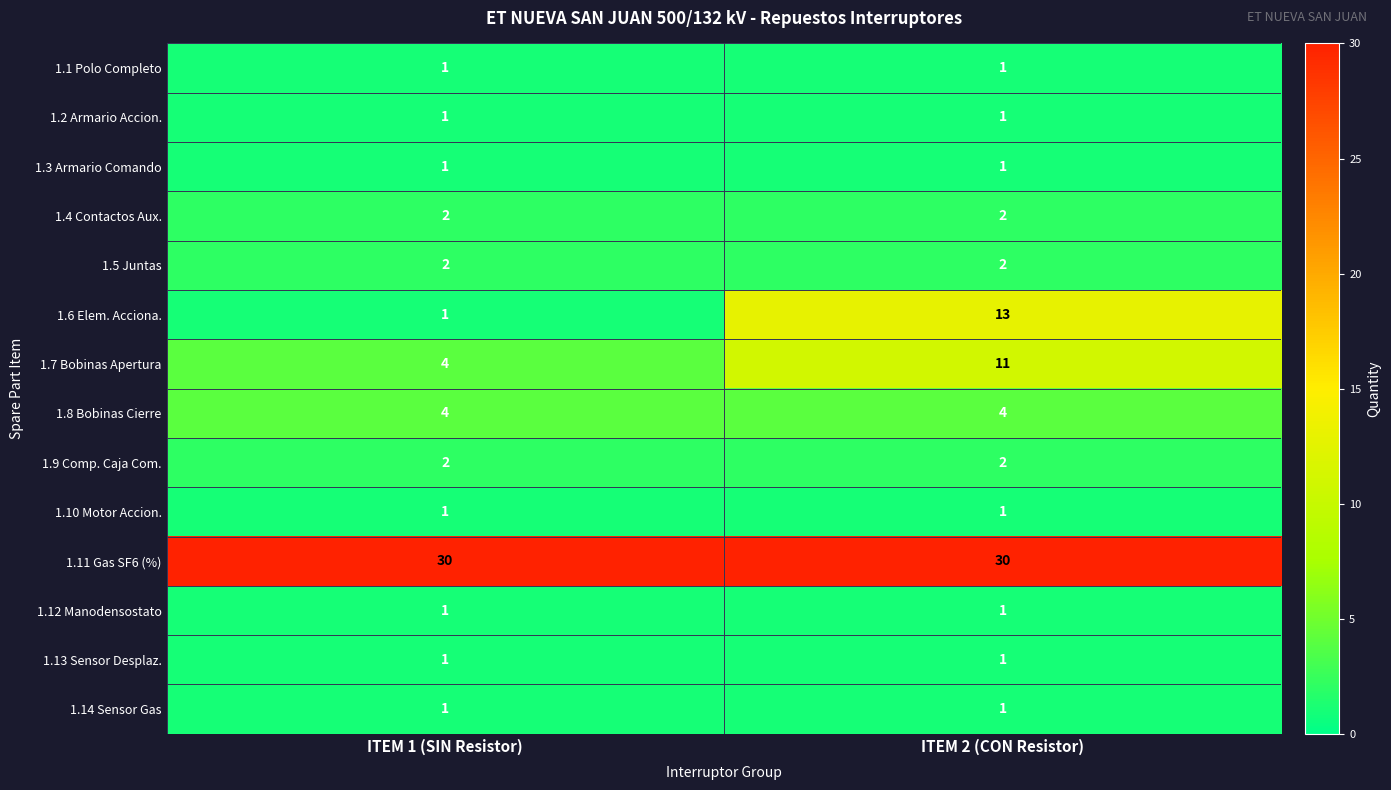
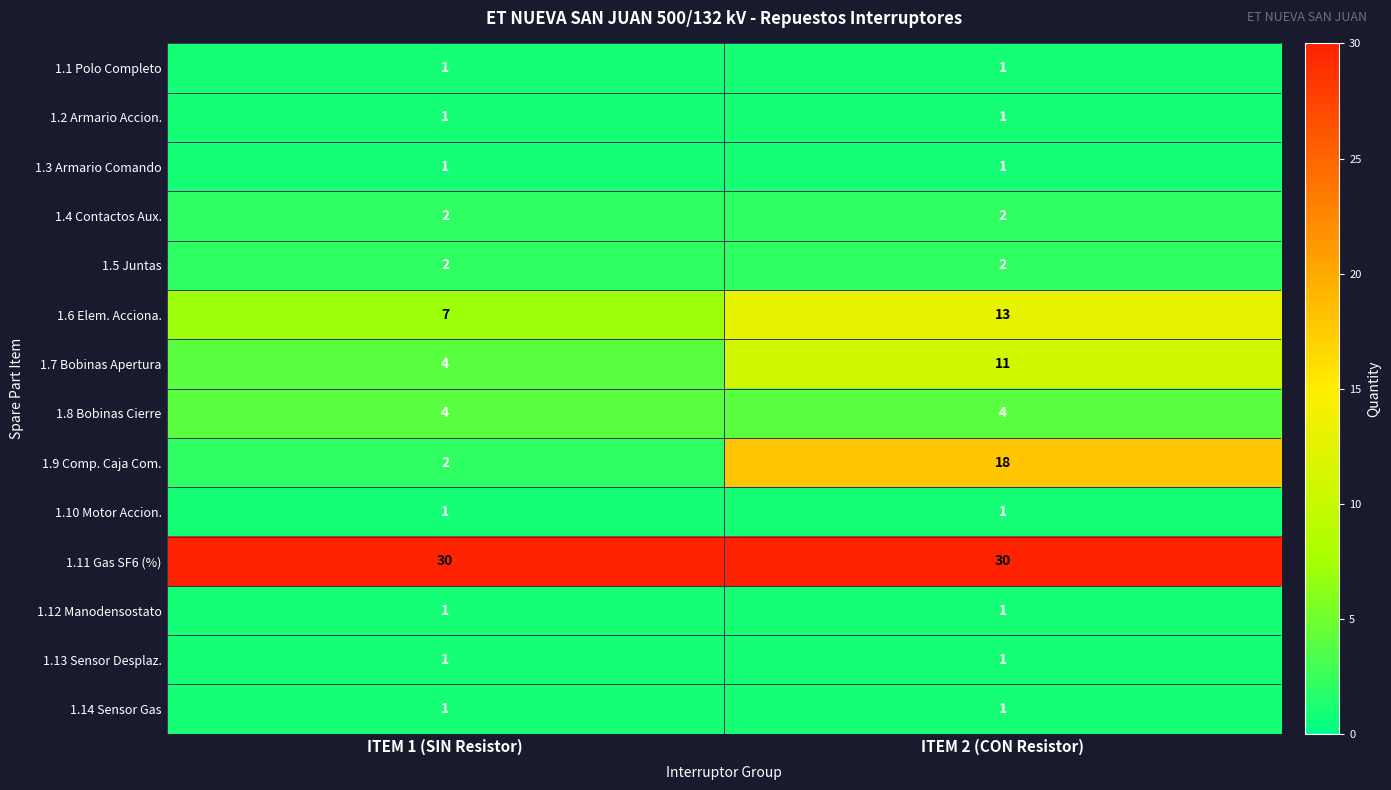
1.6 Elem. Acciona., ITEM 1 (SIN Resistor): 1 -> 7
1.9 Comp. Caja Com., ITEM 2 (CON Resistor): 2 -> 18
